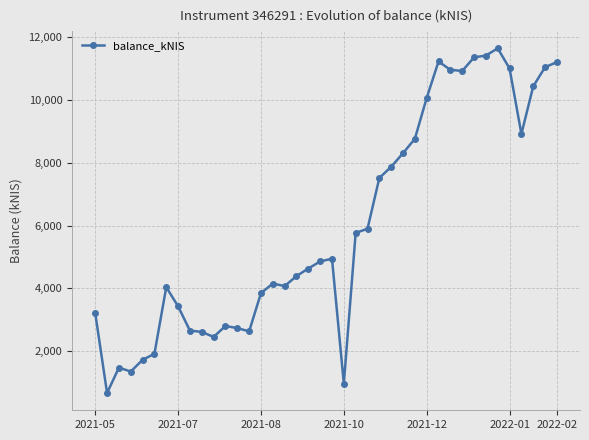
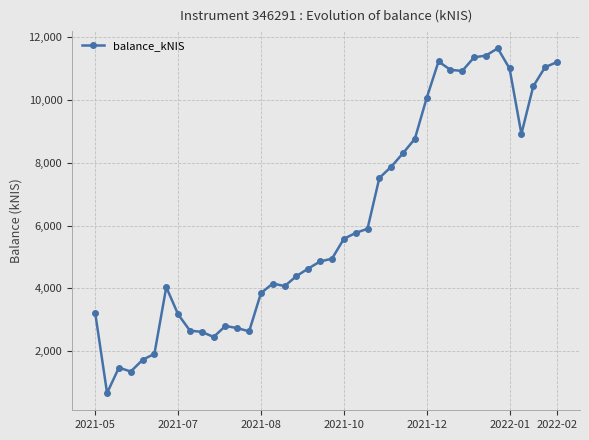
2021-07: 3,400 -> 3,200
2021-10: 1,000 -> 5,600
